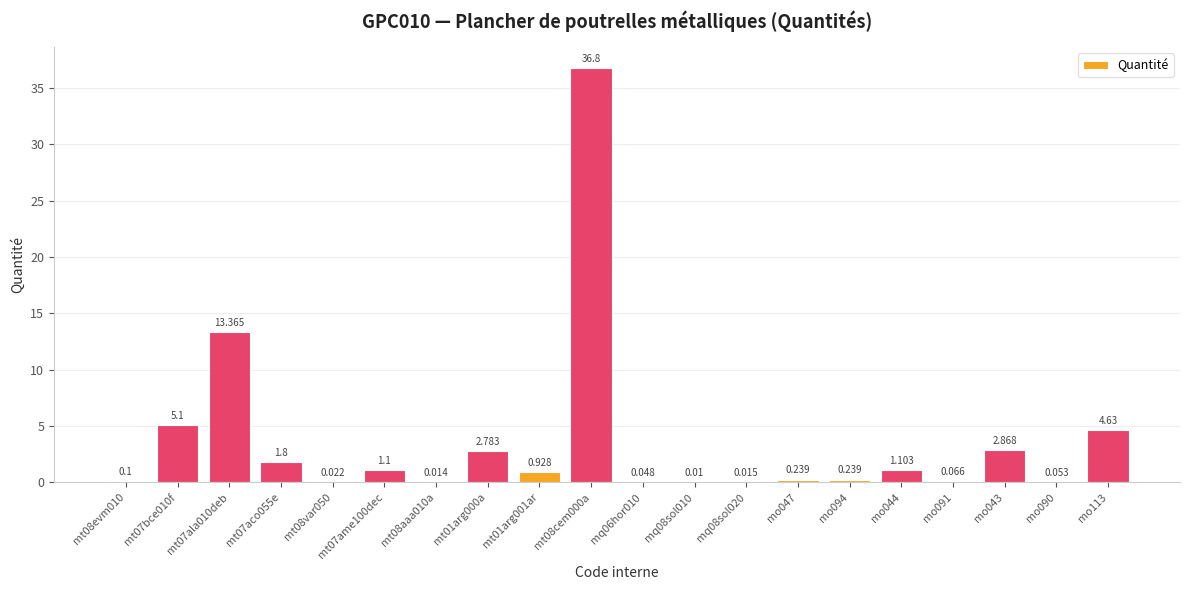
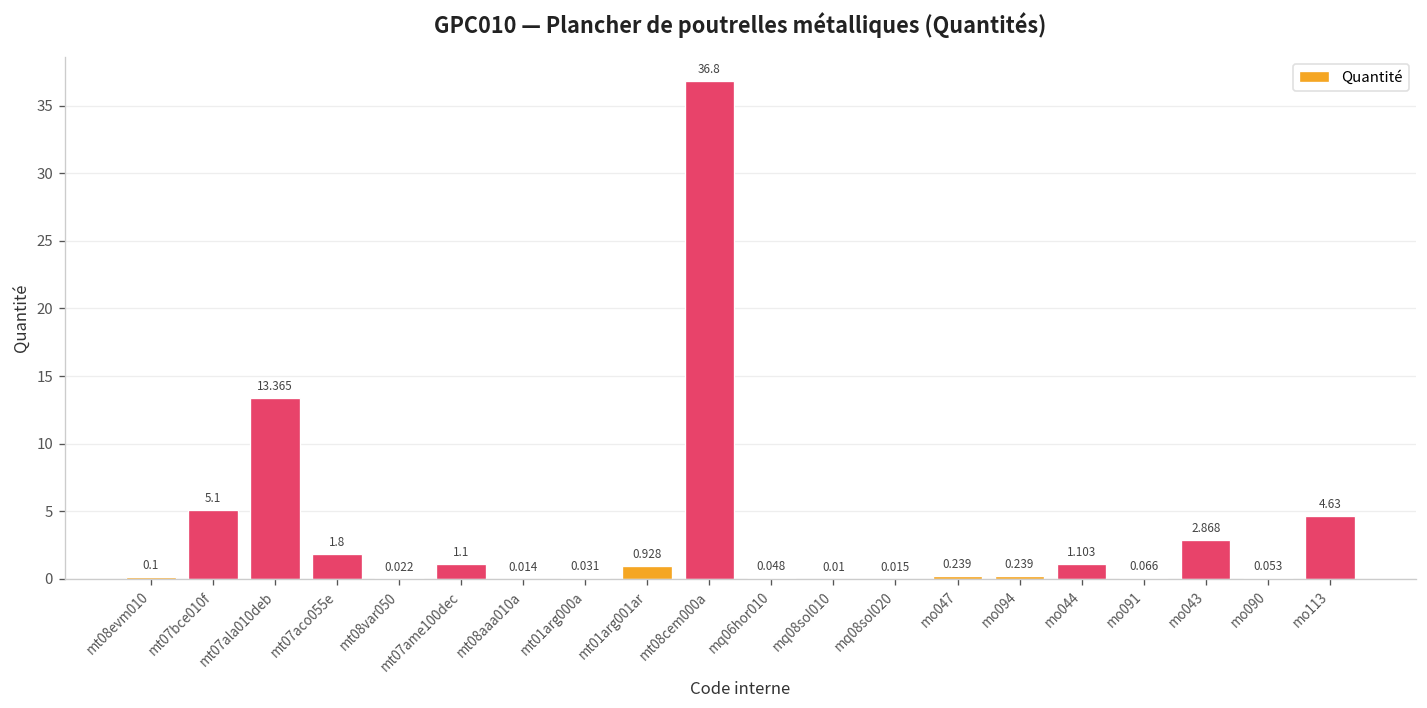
mt01arg000a: 2.783 -> 0.031
